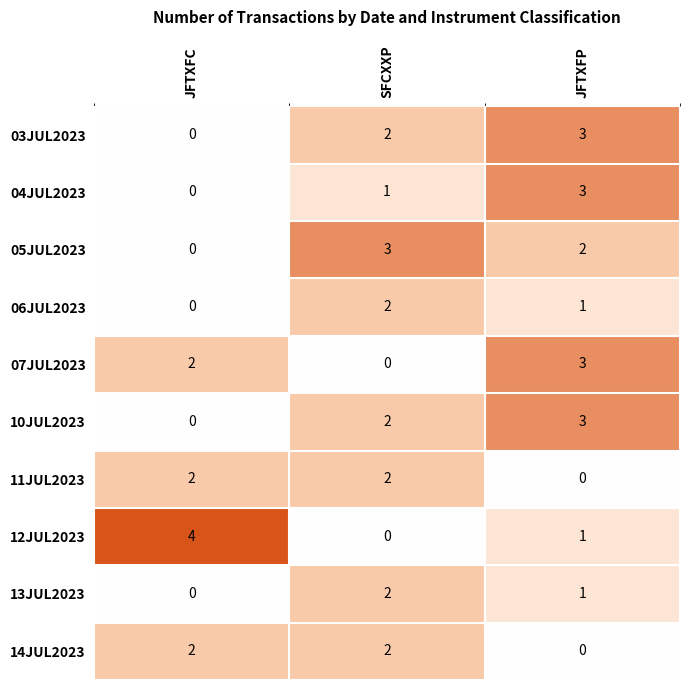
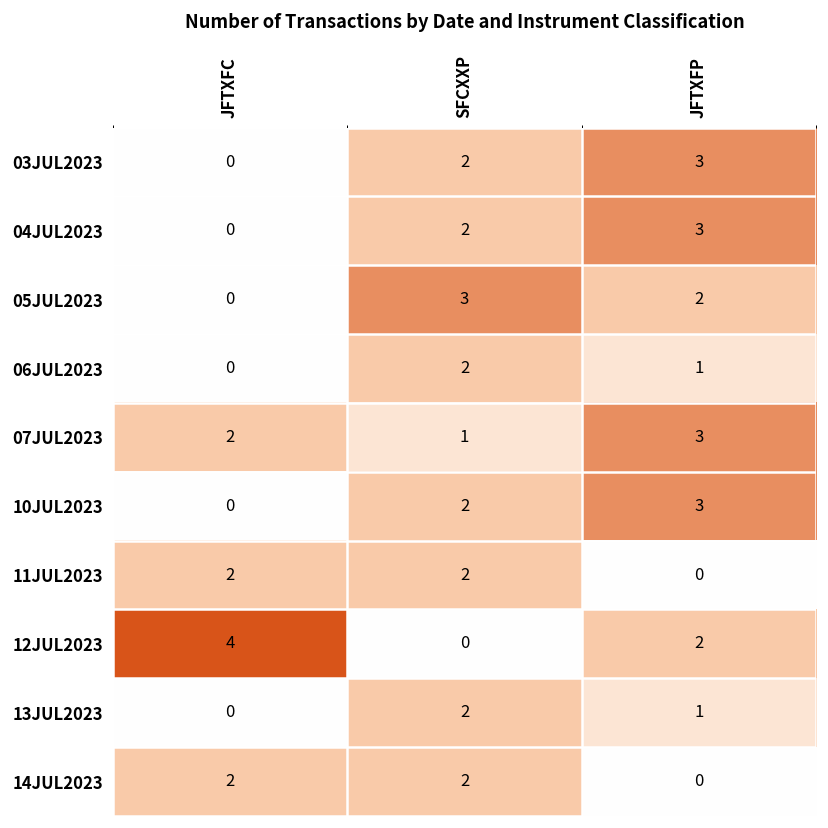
04JUL2023, SFCXXP: 1 -> 2
07JUL2023, SFCXXP: 0 -> 1
12JUL2023, JFTXFP: 1 -> 2
